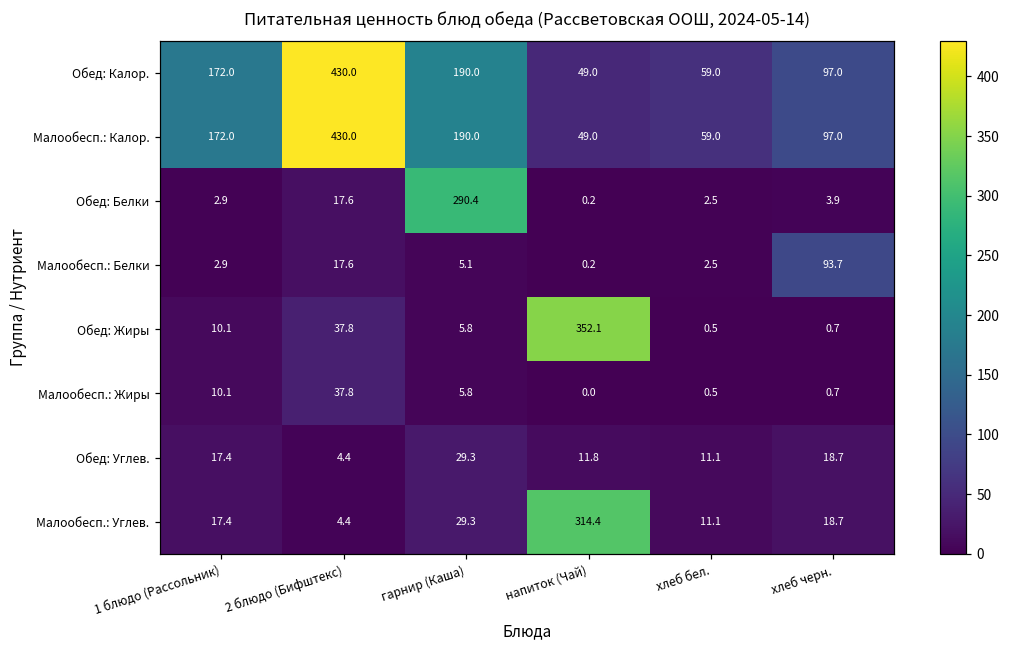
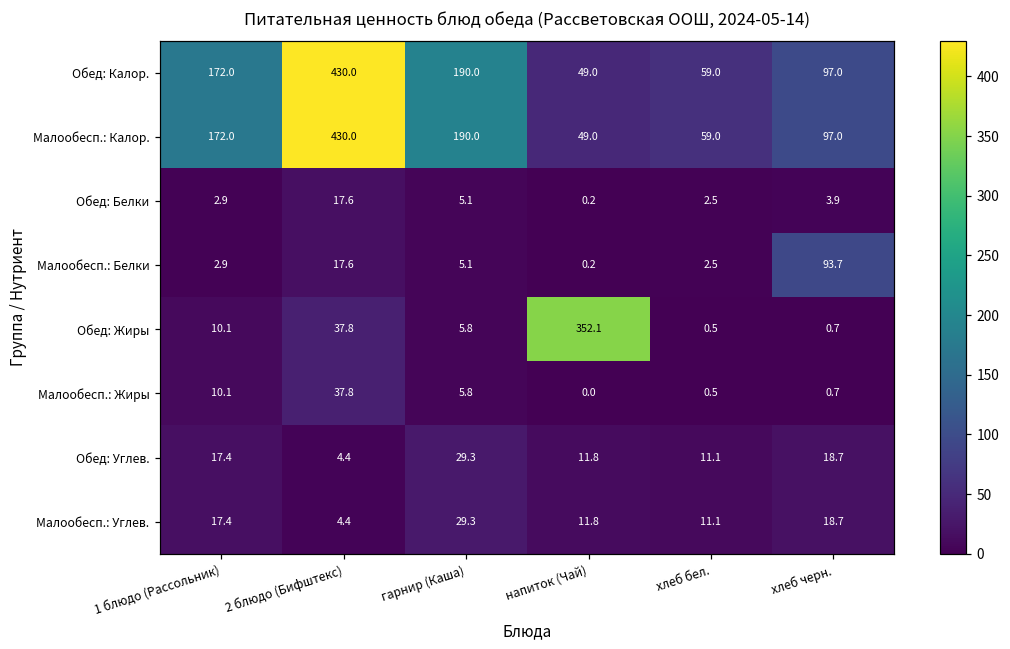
Обед: Белки, гарнир (Каша): 290.4 -> 5.1
Малообесп.: Углев., напиток (Чай): 314.4 -> 11.8
